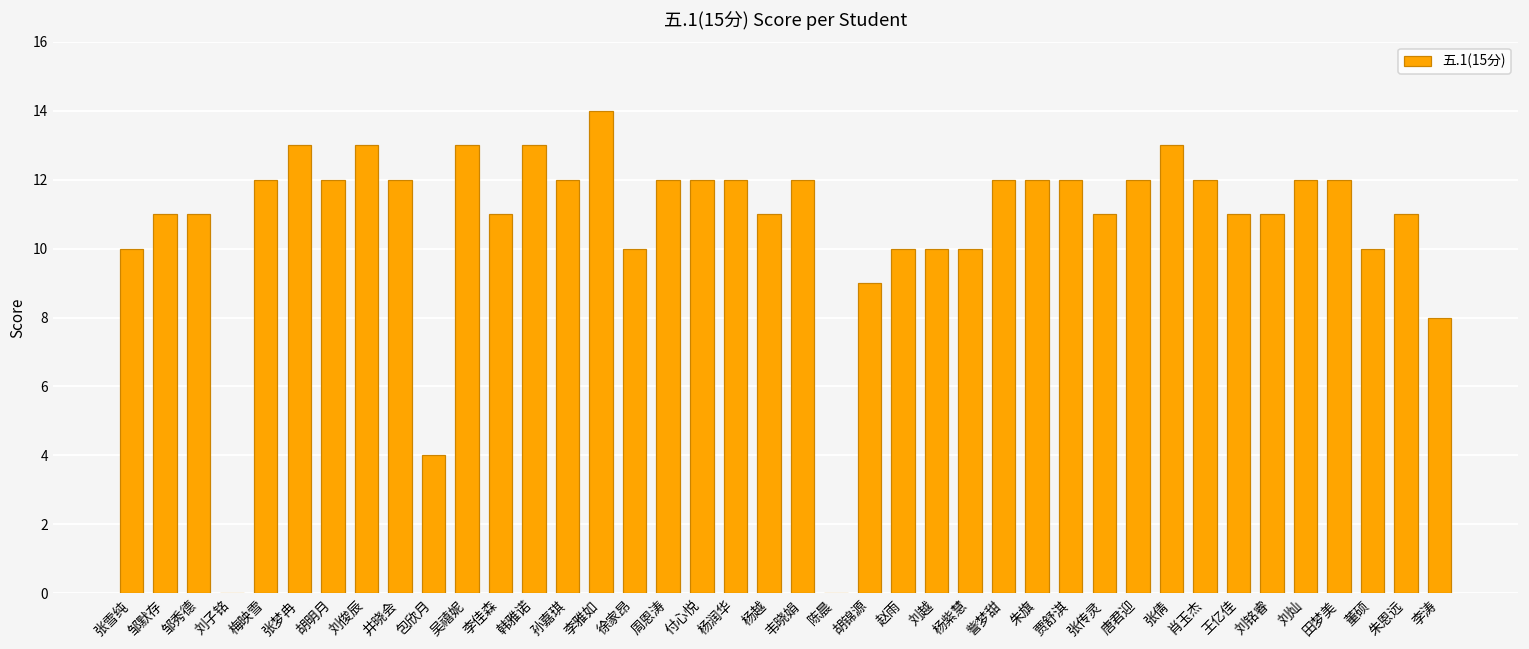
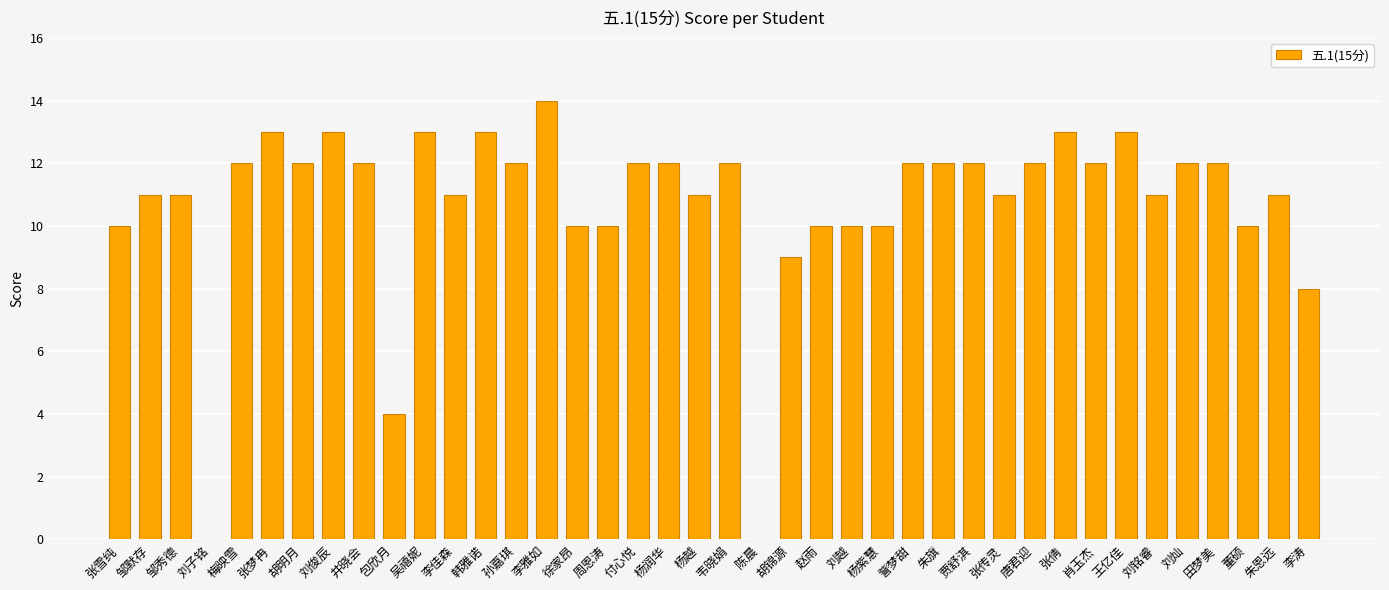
周恩涛: 12 -> 10
王亿佳: 11 -> 13
